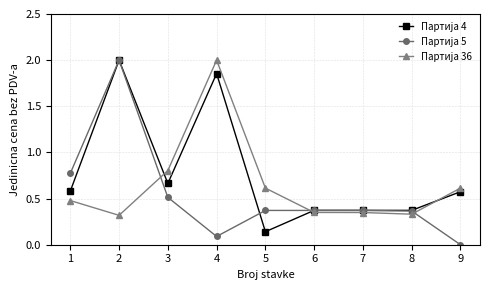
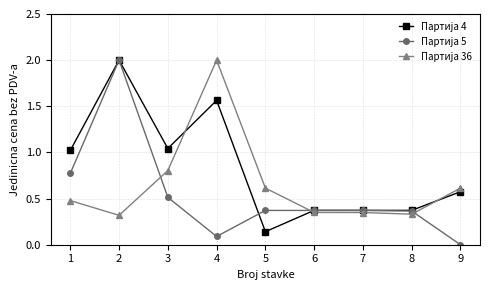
Партија 4, 1: 0.6 -> 1.0
Партија 4, 3: 0.7 -> 1.0
Партија 4, 4: 1.9 -> 1.6
